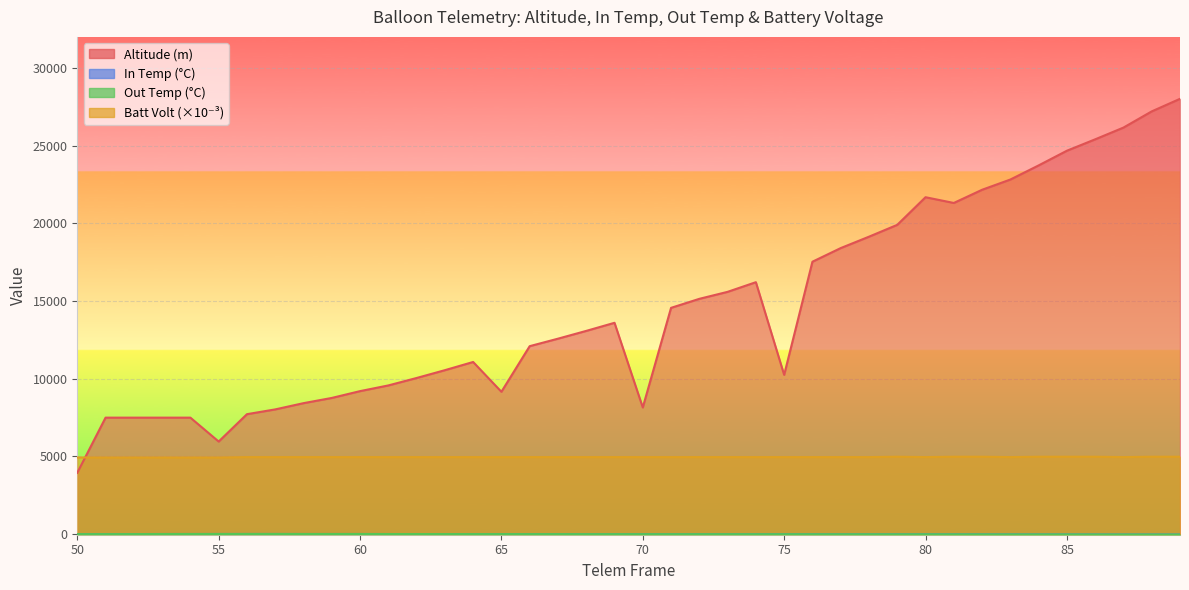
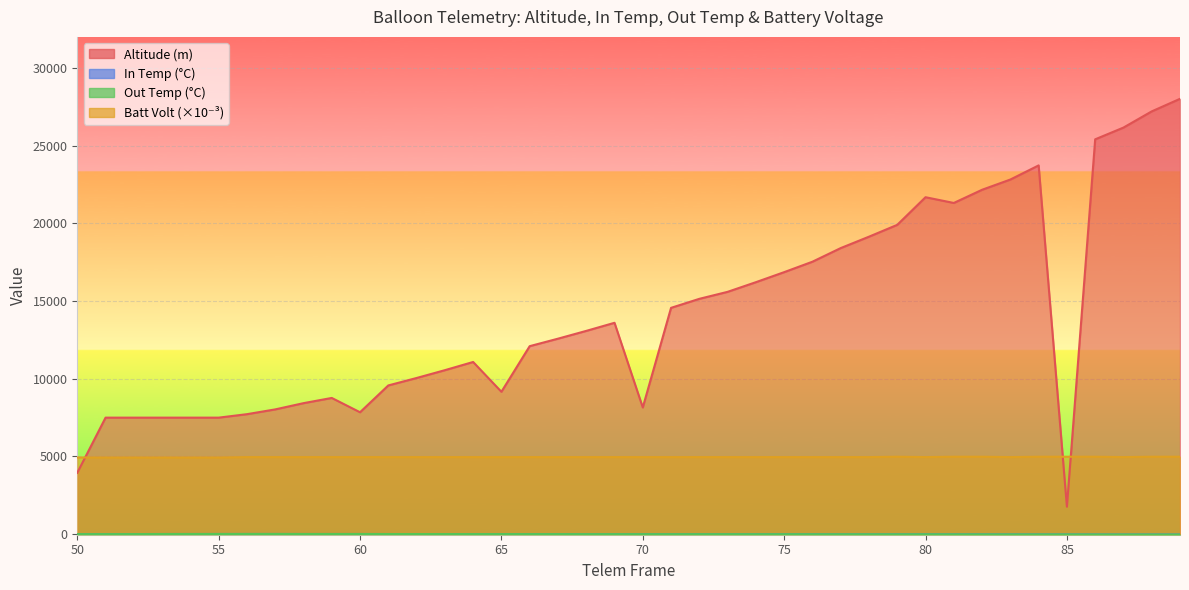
Altitude (m), 55: 6000 -> 7500
Altitude (m), 60: 9200 -> 7800
Altitude (m), 75: 10200 -> 16900
Altitude (m), 85: 24700 -> 1800
